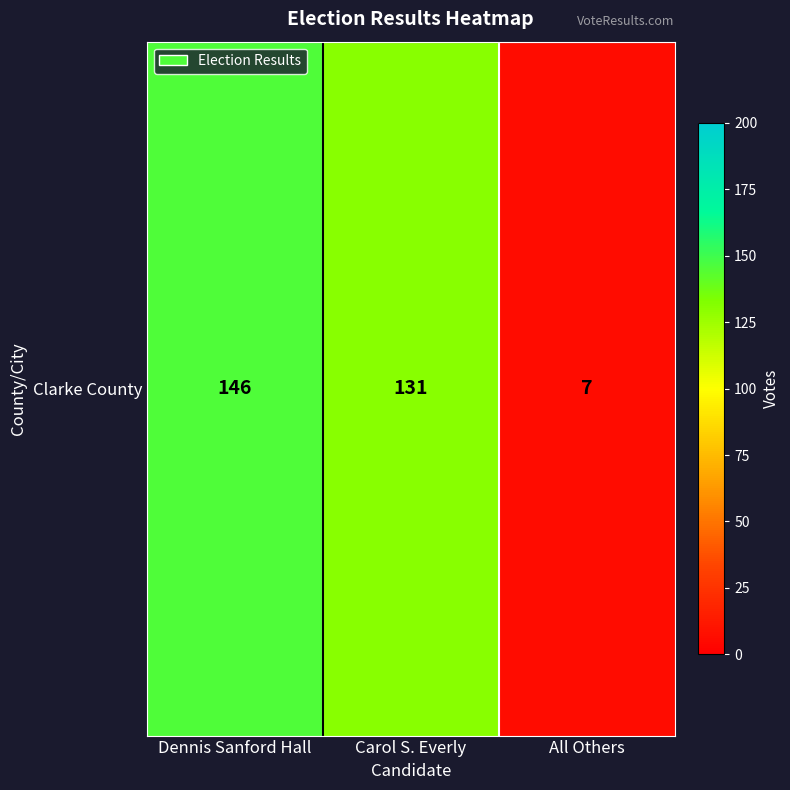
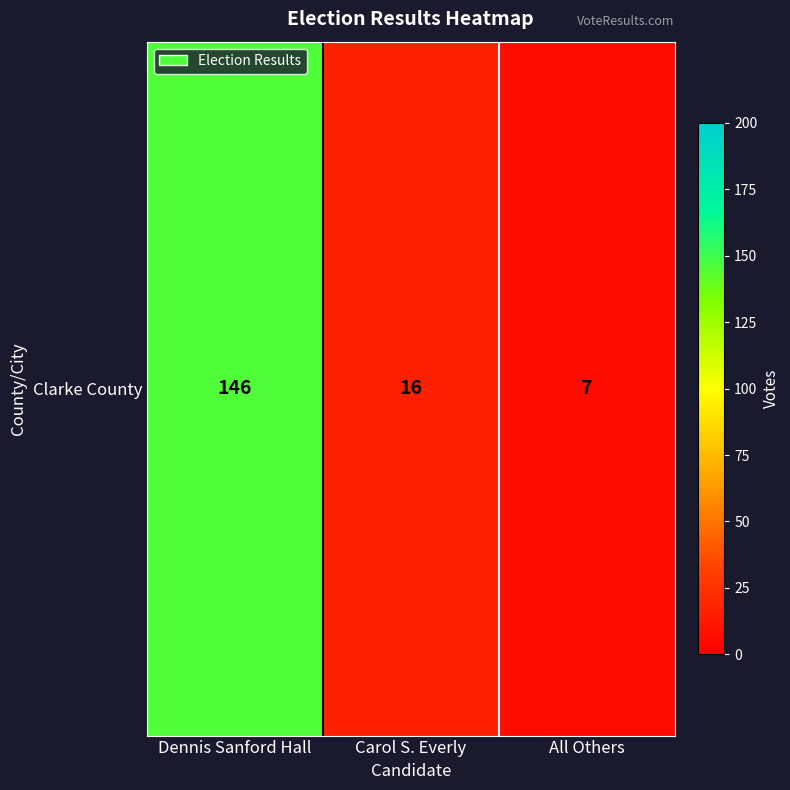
Clarke County, Carol S. Everly: 131 -> 16
